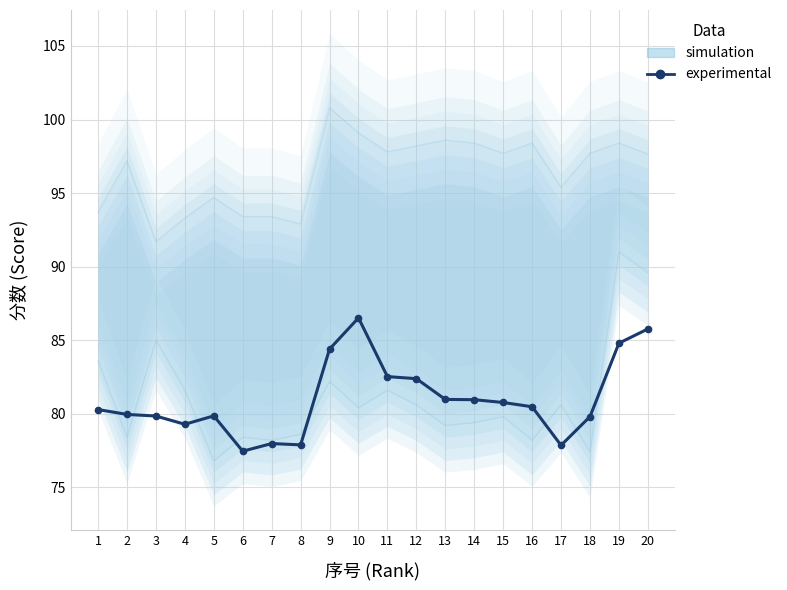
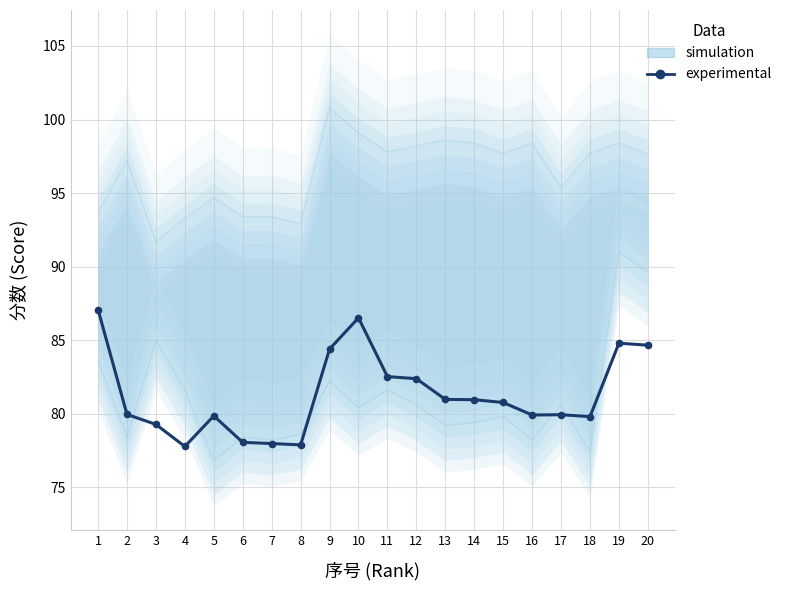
experimental, 1: 80.3 -> 87.1
experimental, 3: 79.9 -> 79.3
experimental, 4: 79.3 -> 77.8
experimental, 6: 77.5 -> 78.1
experimental, 16: 80.5 -> 79.9
experimental, 17: 77.9 -> 79.9
experimental, 20: 85.8 -> 84.7
